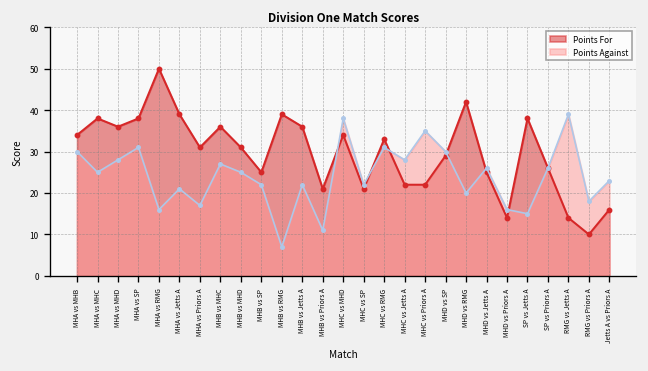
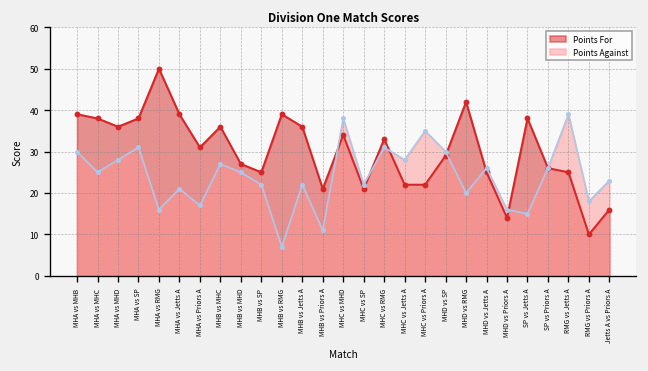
Points For, MHA vs MHB: 34 -> 39
Points For, MHB vs MHD: 31 -> 27
Points For, RMG vs Jetts A: 14 -> 25
